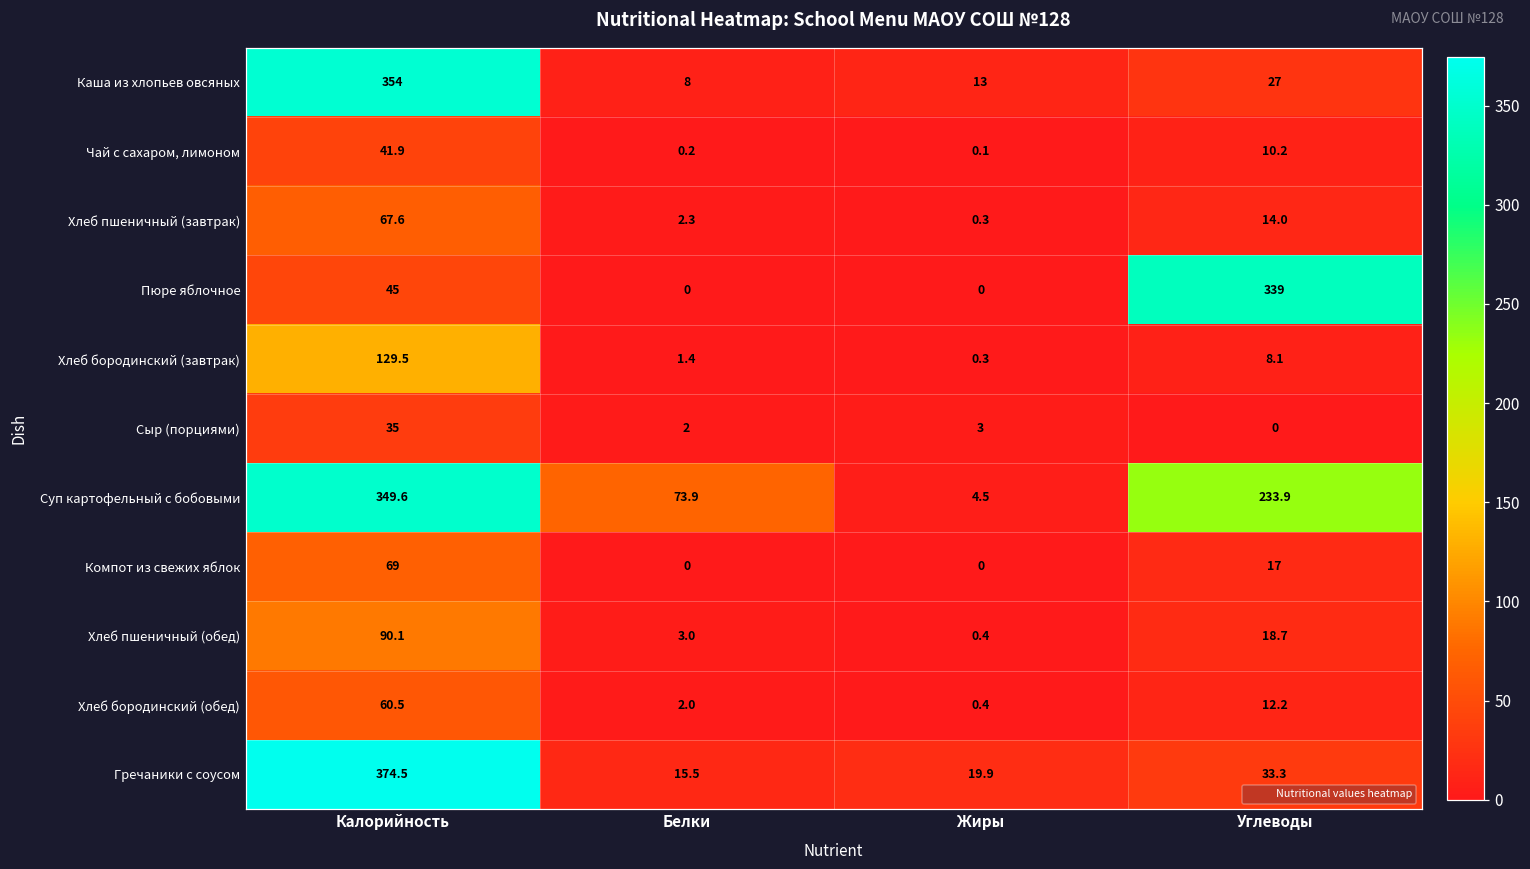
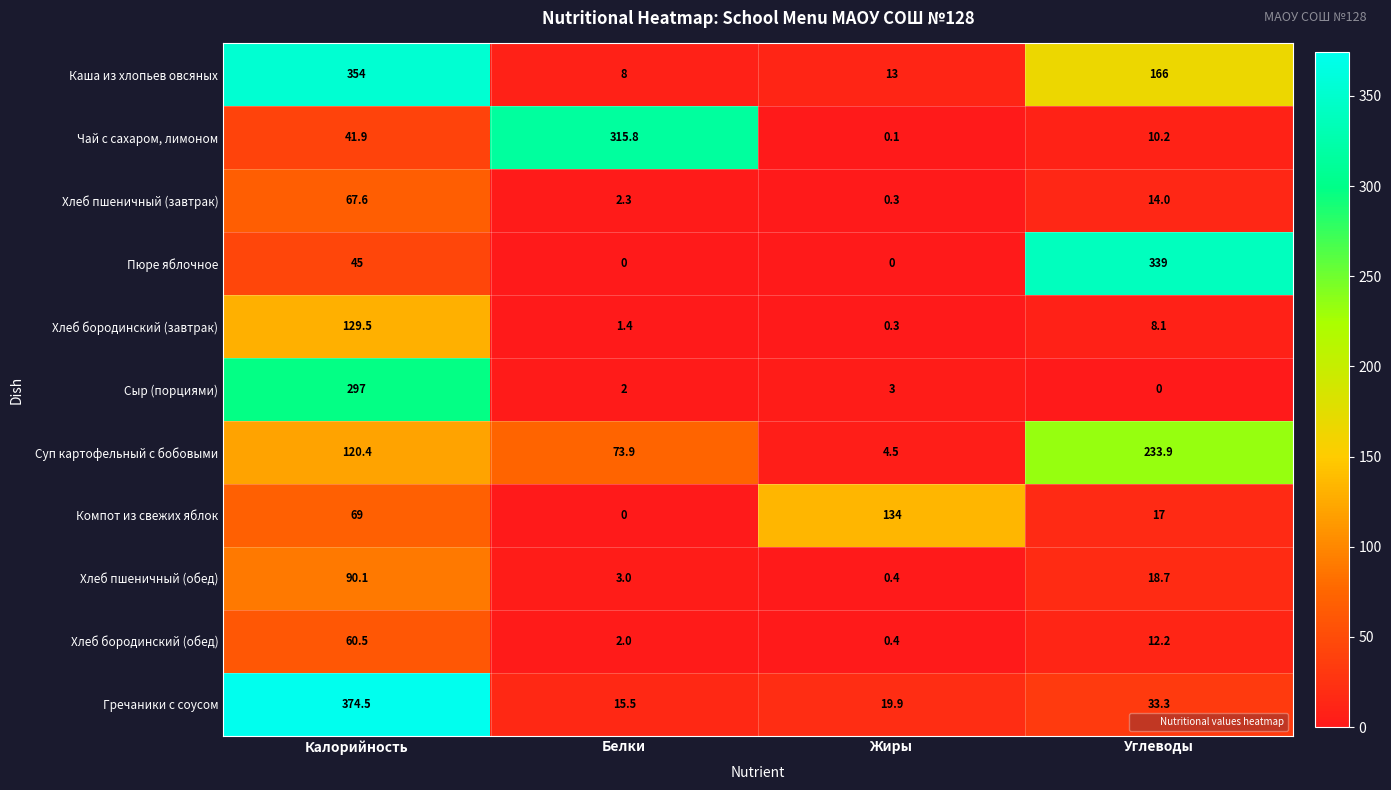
Каша из хлопьев овсяных, Углеводы: 27 -> 166
Чай с сахаром, лимоном, Белки: 0.2 -> 315.8
Сыр (порциями), Калорийность: 35 -> 297
Суп картофельный с бобовыми, Калорийность: 349.6 -> 120.4
Компот из свежих яблок, Жиры: 0 -> 134
